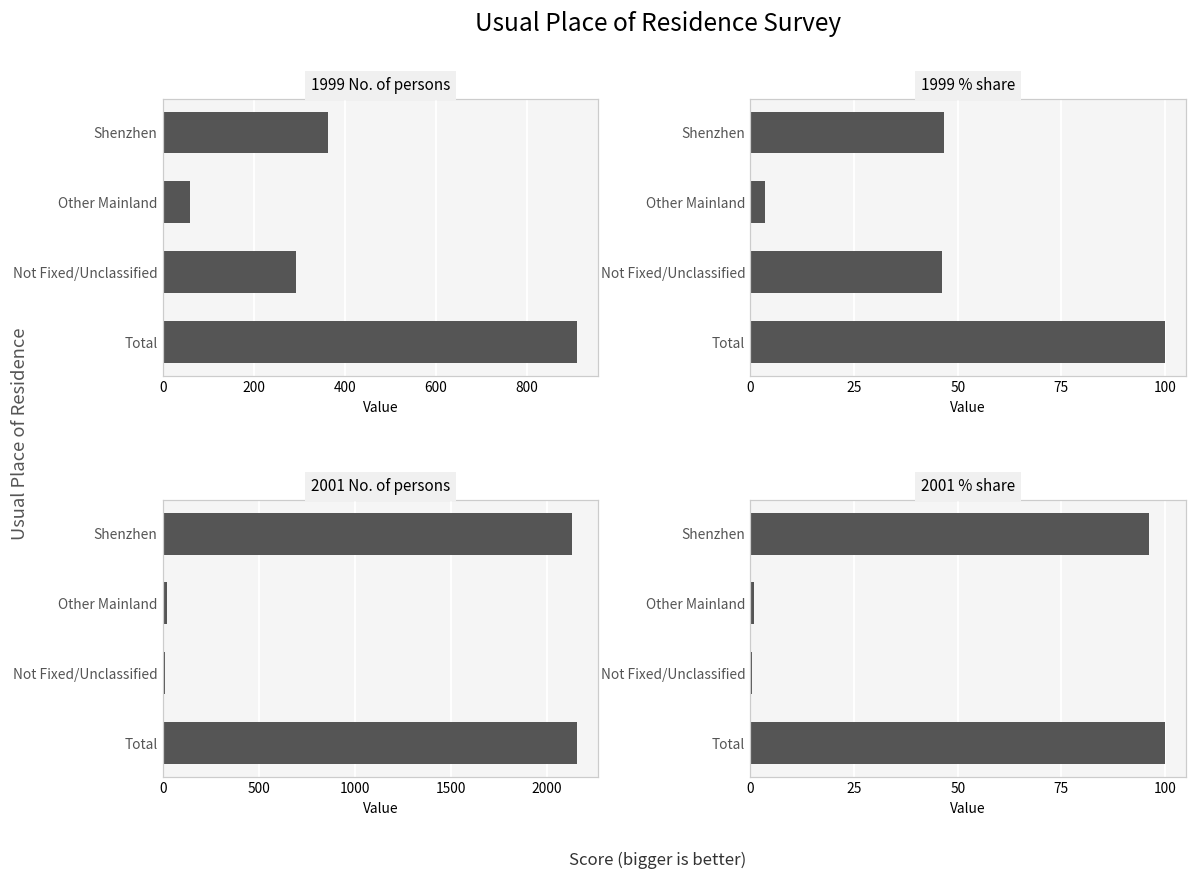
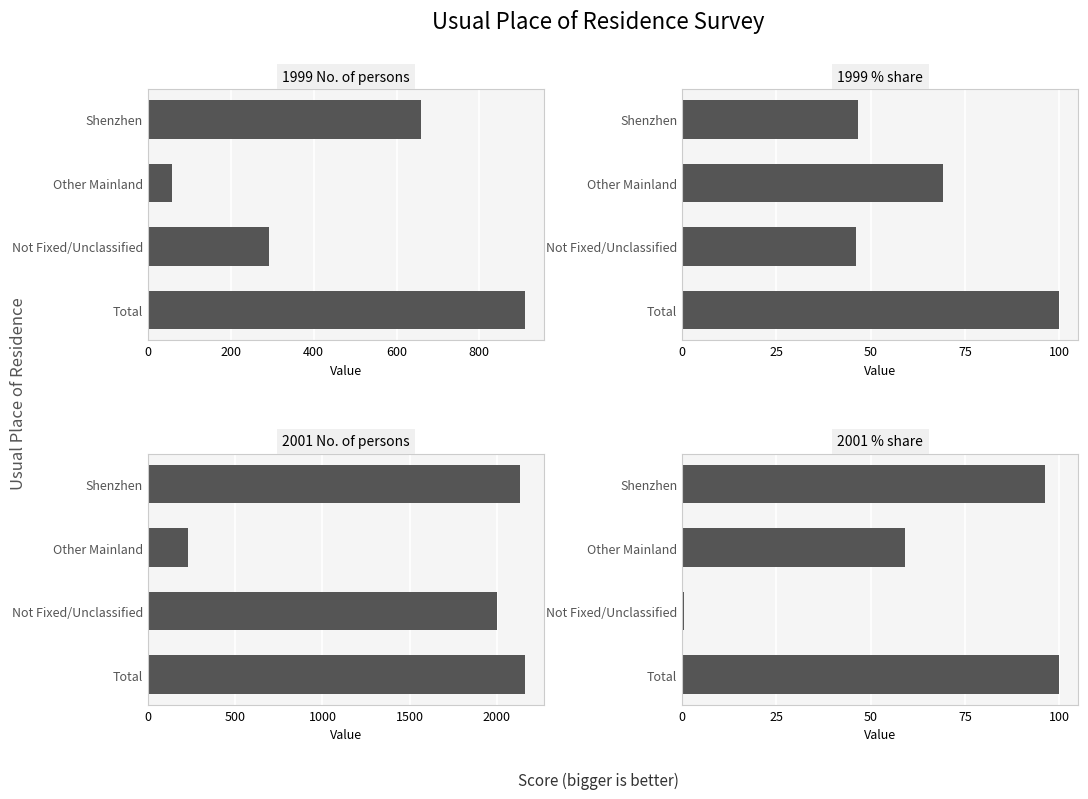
1999 No. of persons, Shenzhen: 360 -> 660
1999 % share, Other Mainland: 3 -> 69
2001 No. of persons, Other Mainland: 20 -> 230
2001 No. of persons, Not Fixed/Unclassified: 10 -> 2000
2001 % share, Other Mainland: 1 -> 59
